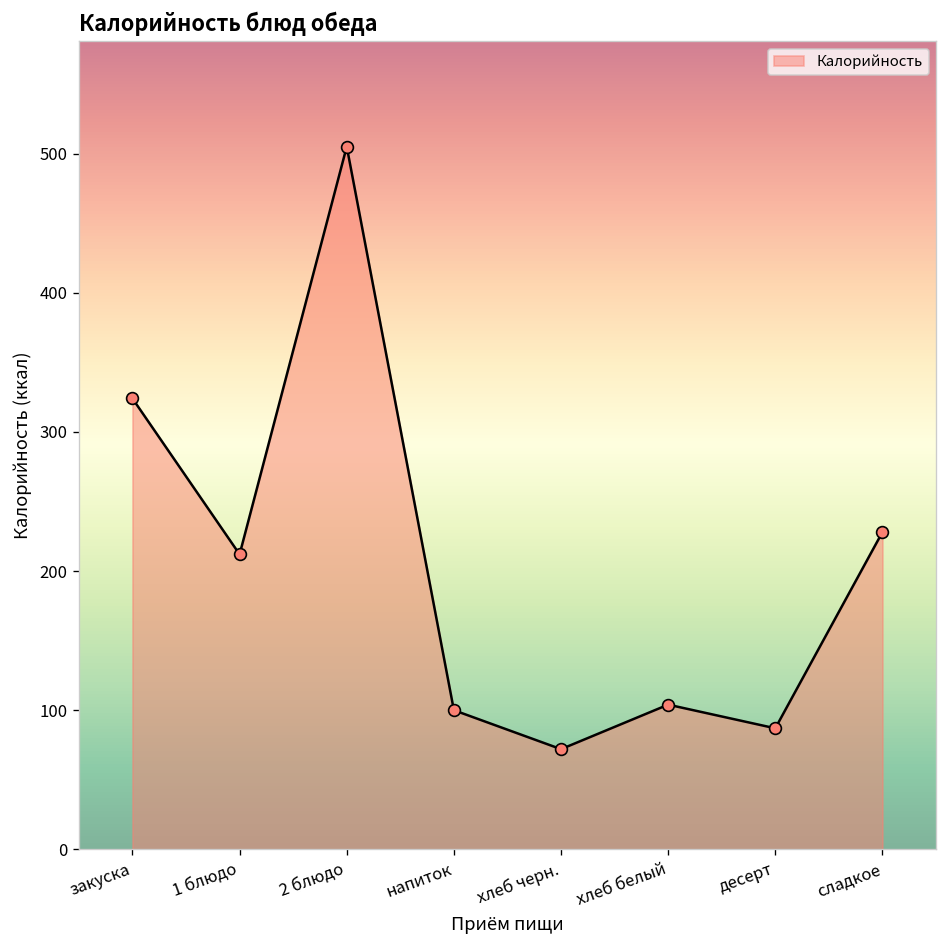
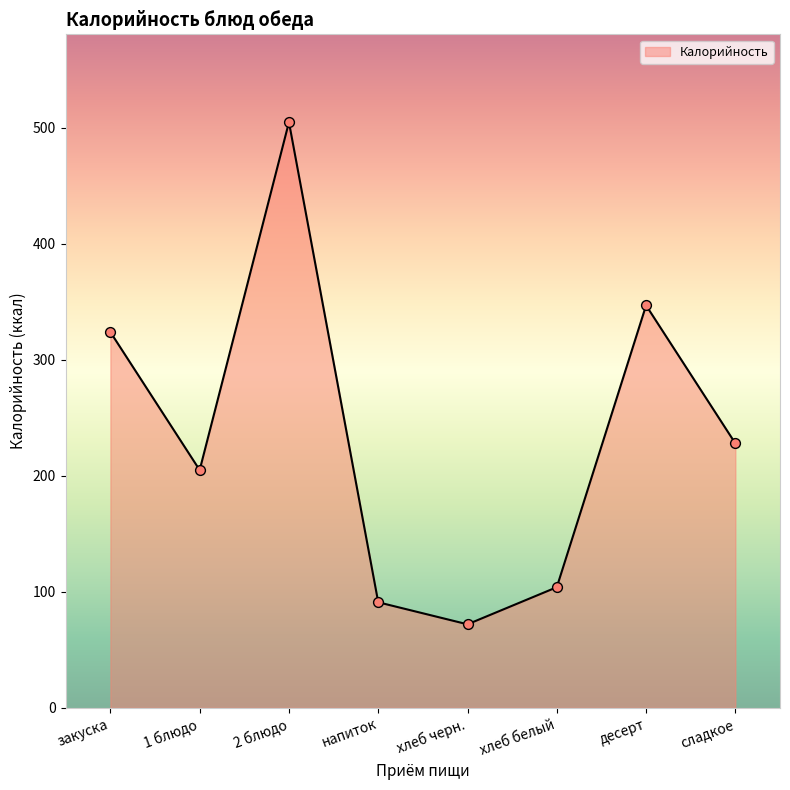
1 блюдо: 212 -> 205
напиток: 100 -> 91
десерт: 87 -> 347
